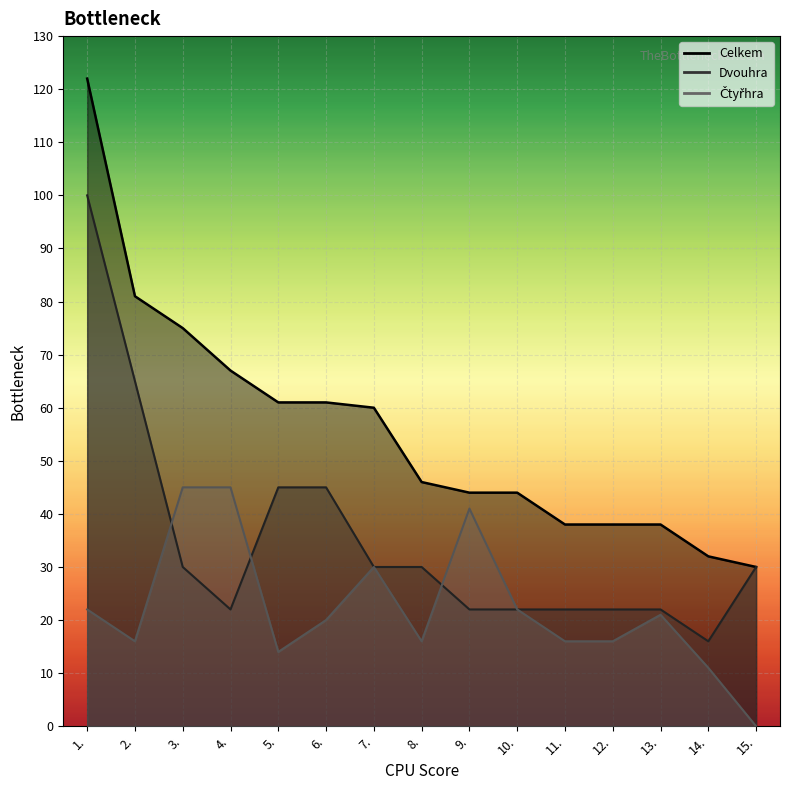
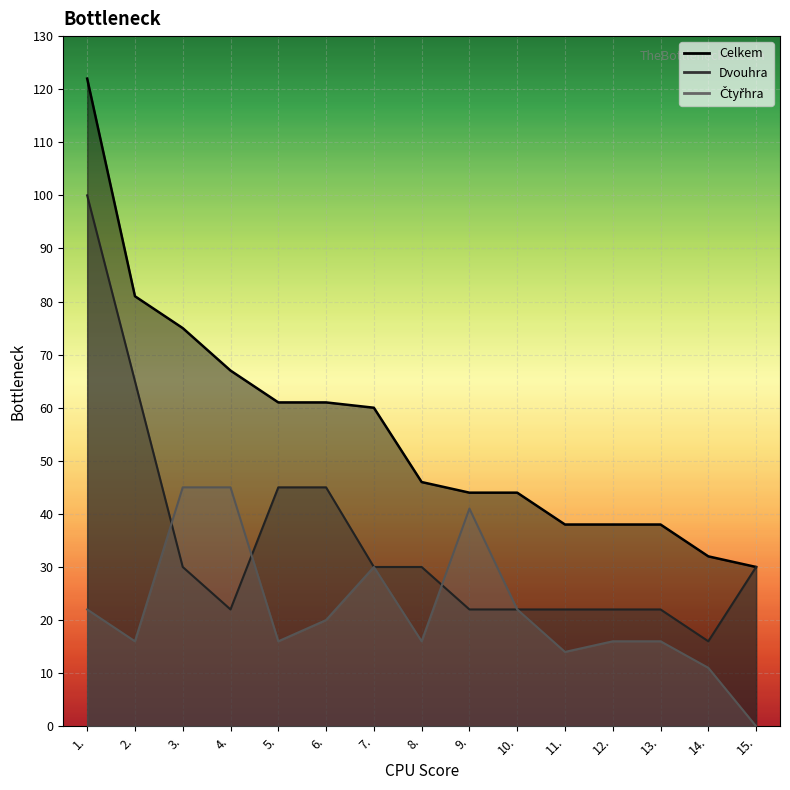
Čtyřhra, 5.: 14 -> 16
Čtyřhra, 11.: 16 -> 14
Čtyřhra, 13.: 21 -> 16
